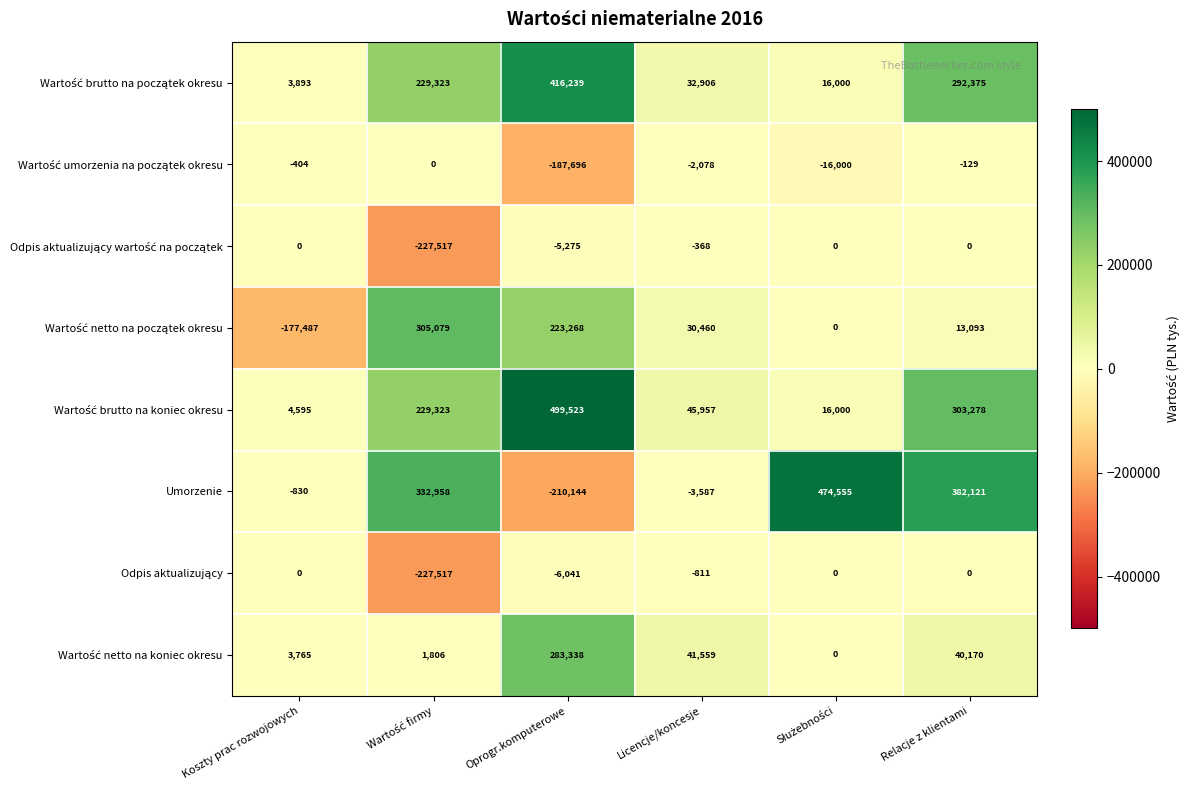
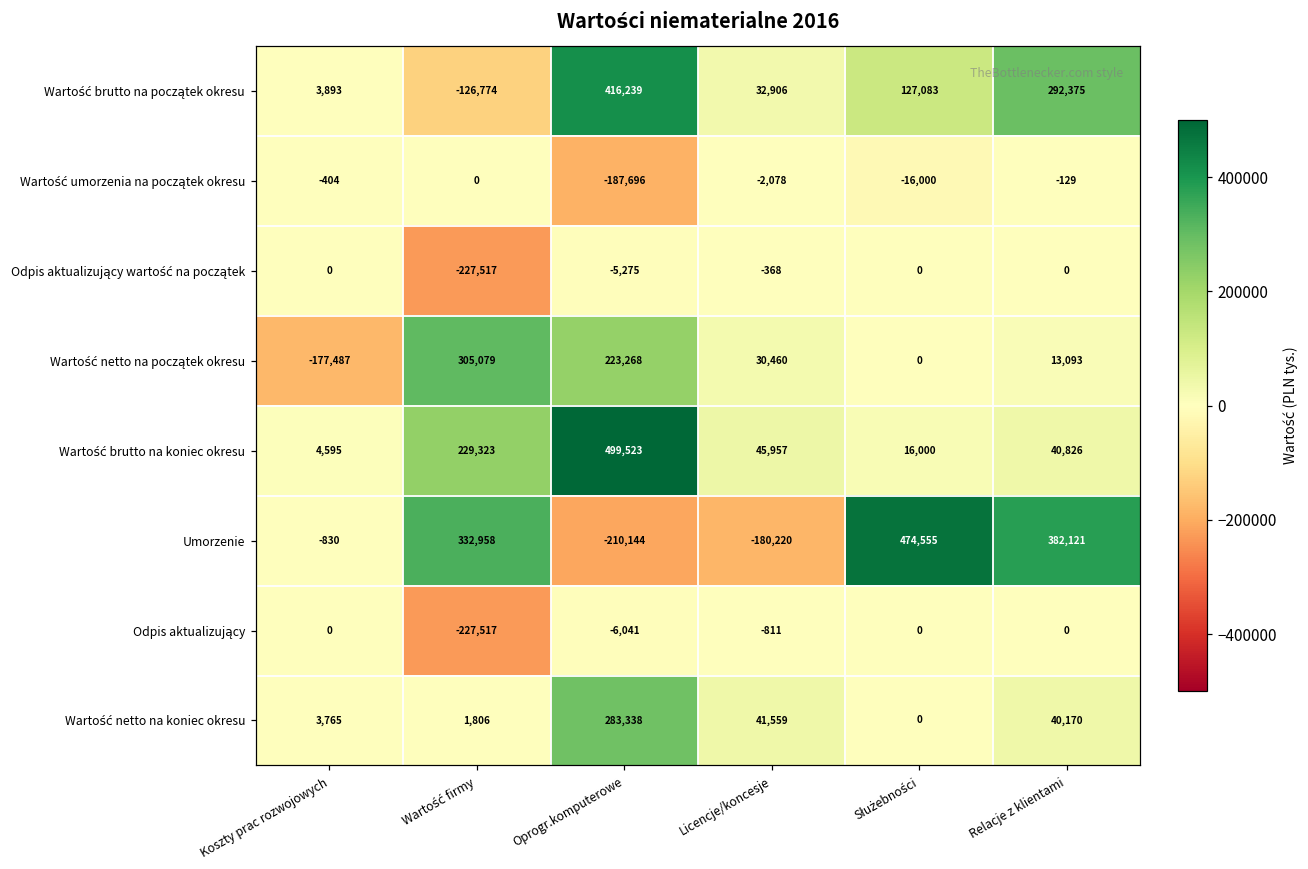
Wartość brutto na początek okresu, Wartość firmy: 229,323 -> -126,774
Wartość brutto na początek okresu, Służebności: 16,000 -> 127,083
Wartość brutto na koniec okresu, Relacje z klientami: 303,278 -> 40,826
Umorzenie, Licencje/koncesje: -3,587 -> -180,220
